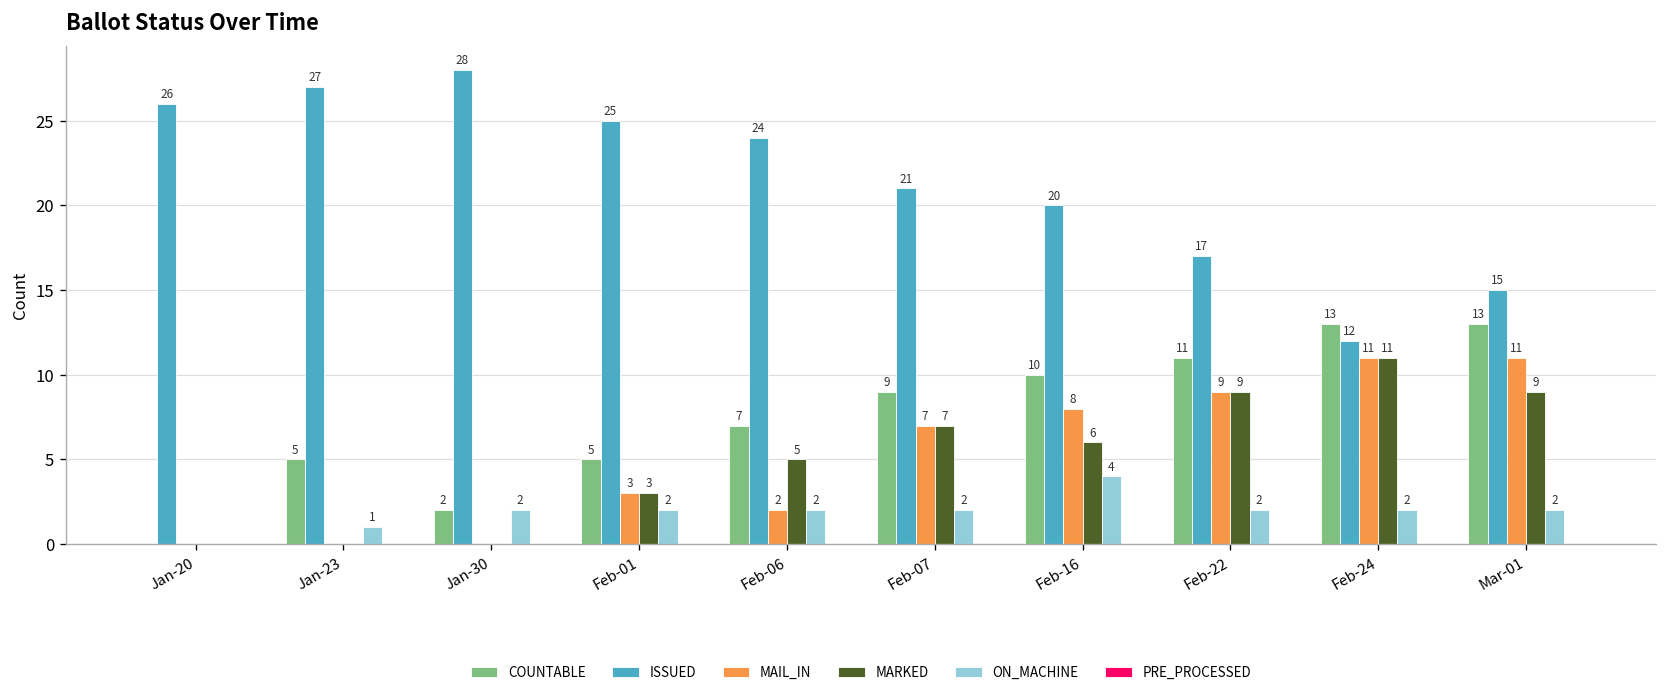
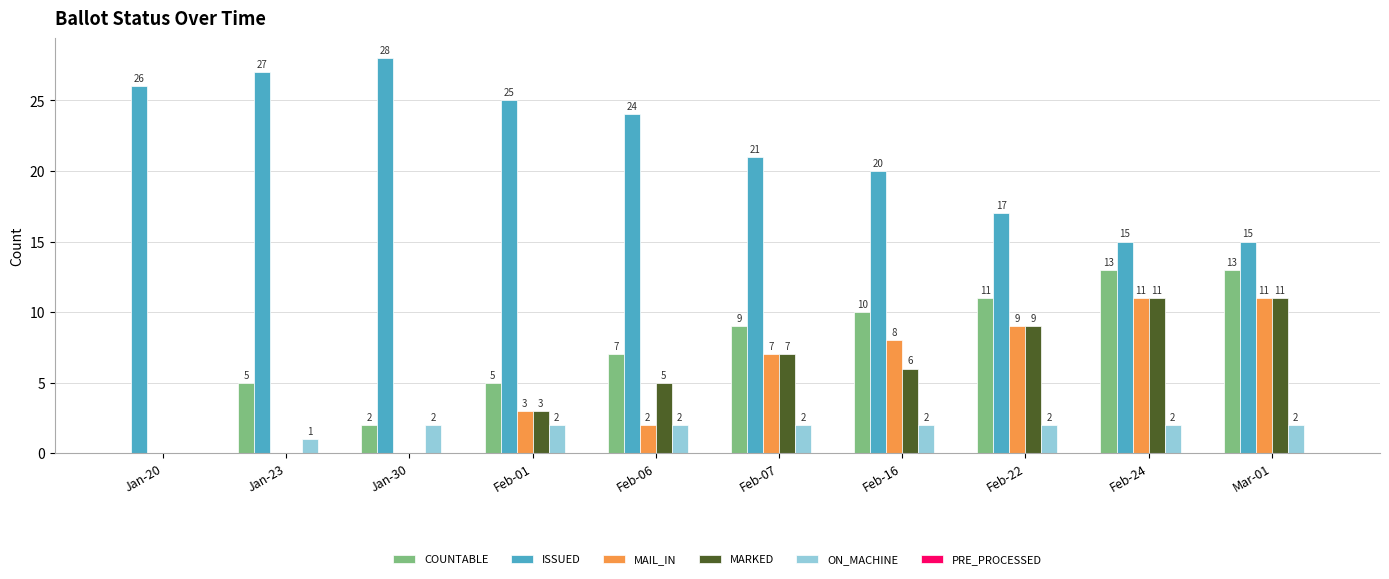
ON_MACHINE, Feb-16: 4 -> 2
ISSUED, Feb-24: 12 -> 15
MARKED, Mar-01: 9 -> 11
